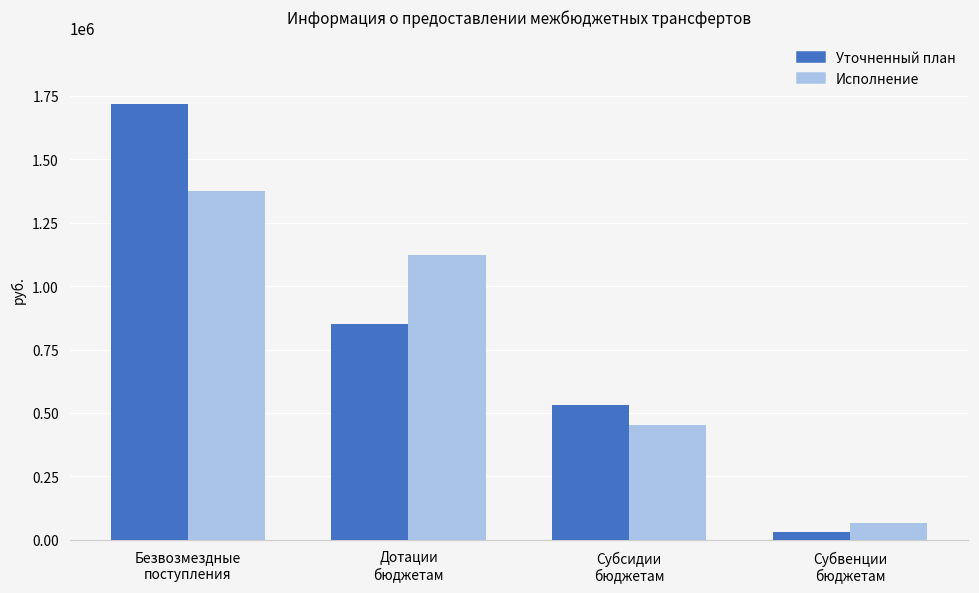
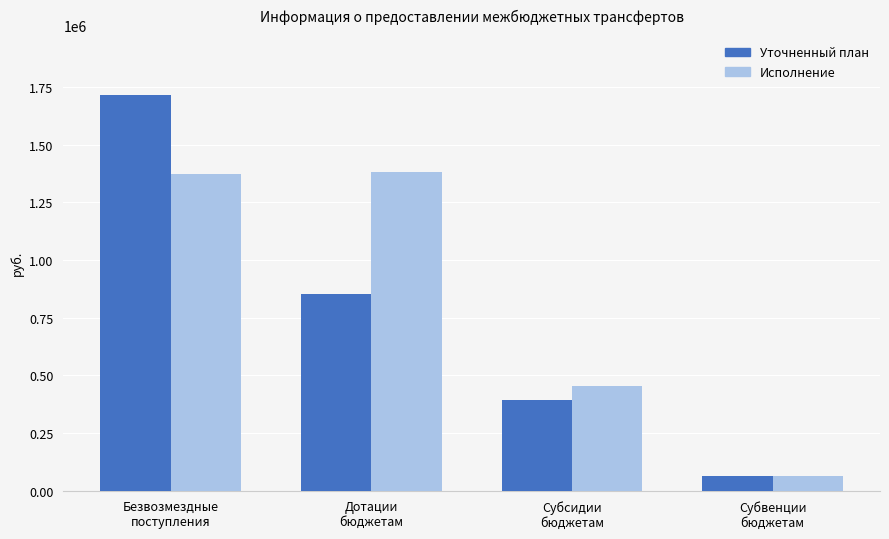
Исполнение, Дотации бюджетам: 1120000 -> 1380000
Уточненный план, Субсидии бюджетам: 530000 -> 390000
Уточненный план, Субвенции бюджетам: 30000 -> 70000
